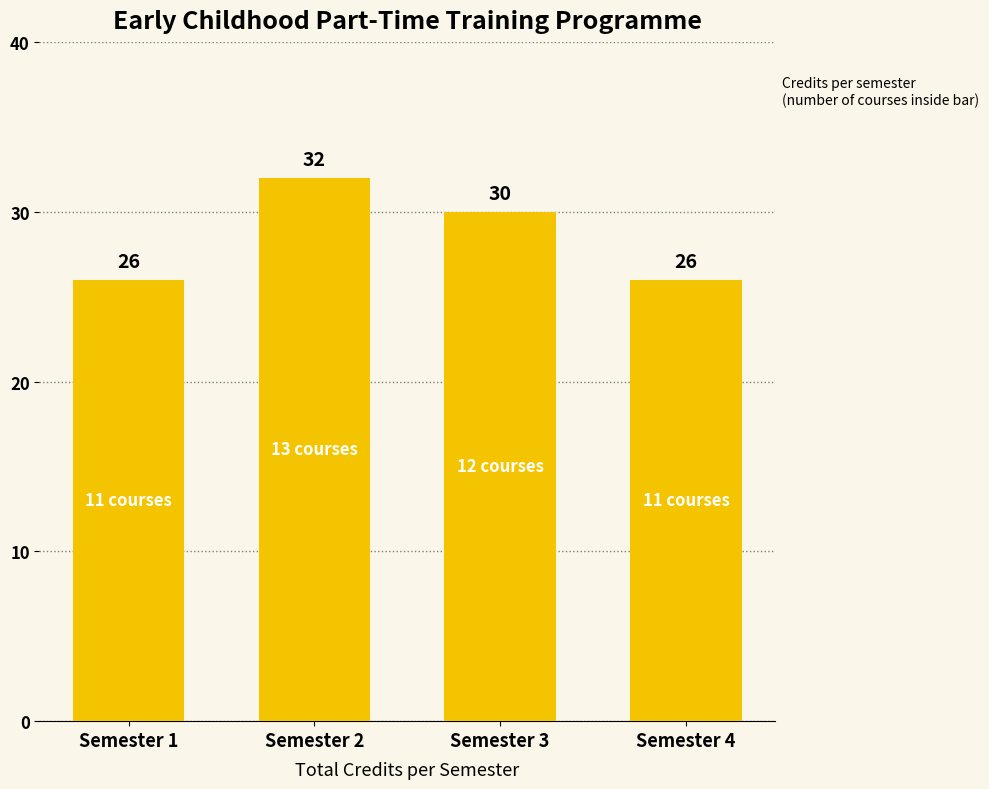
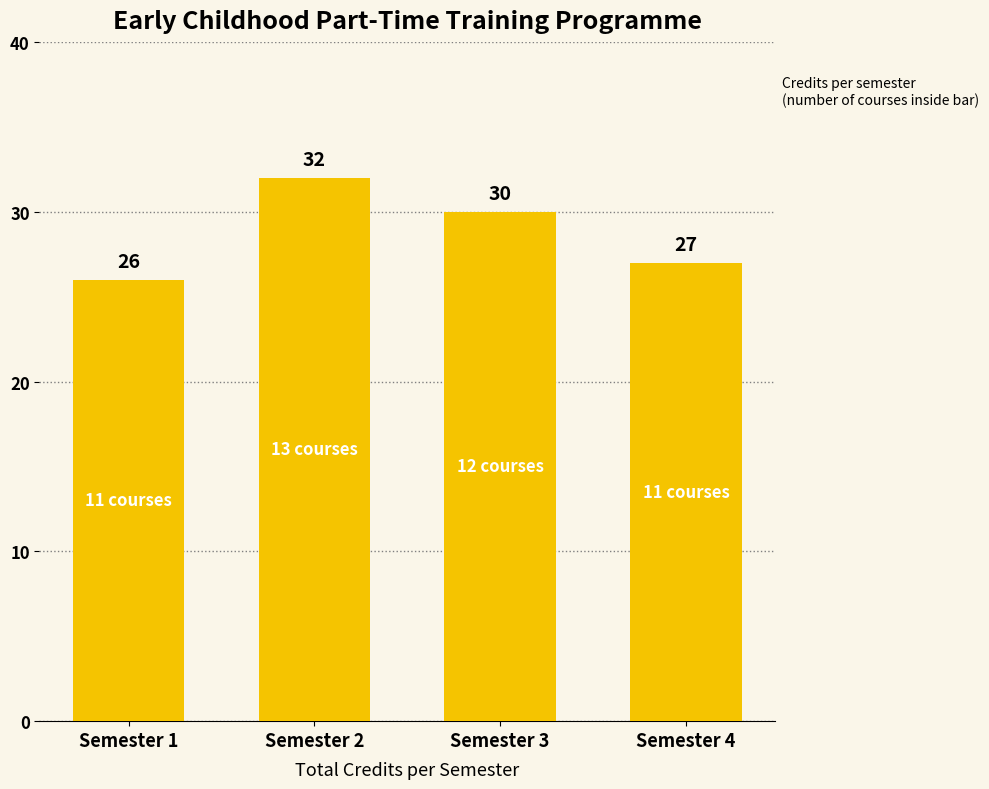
Semester 4: 26 -> 27
